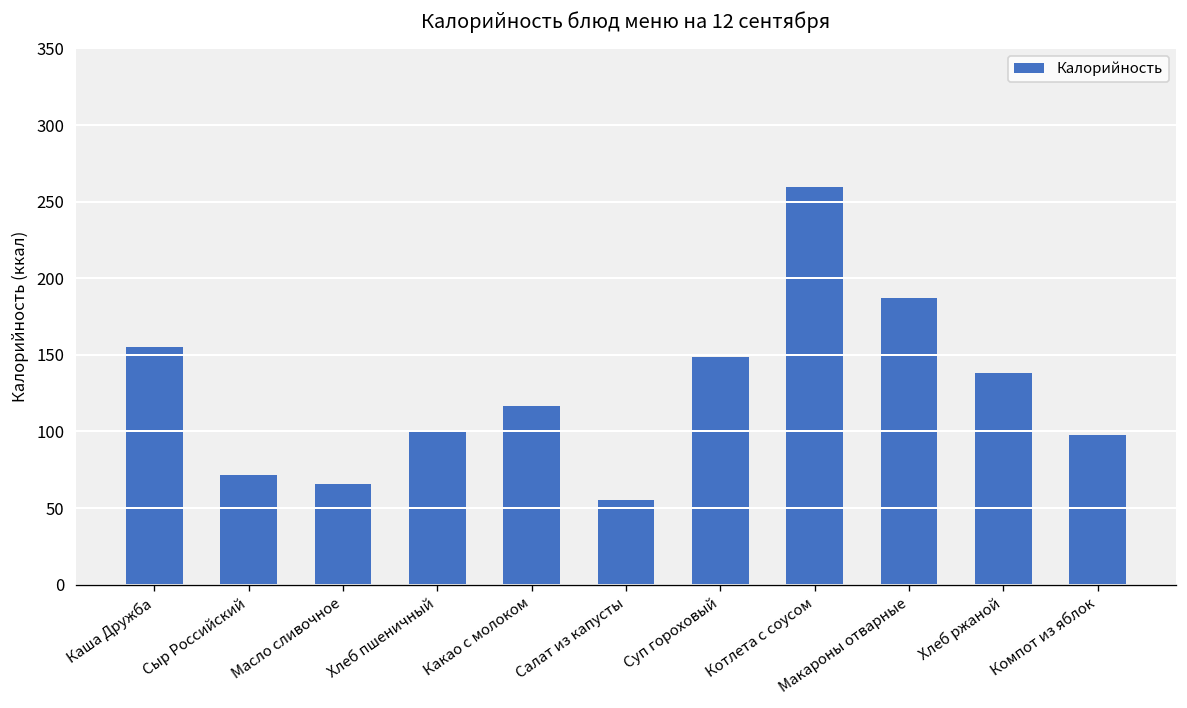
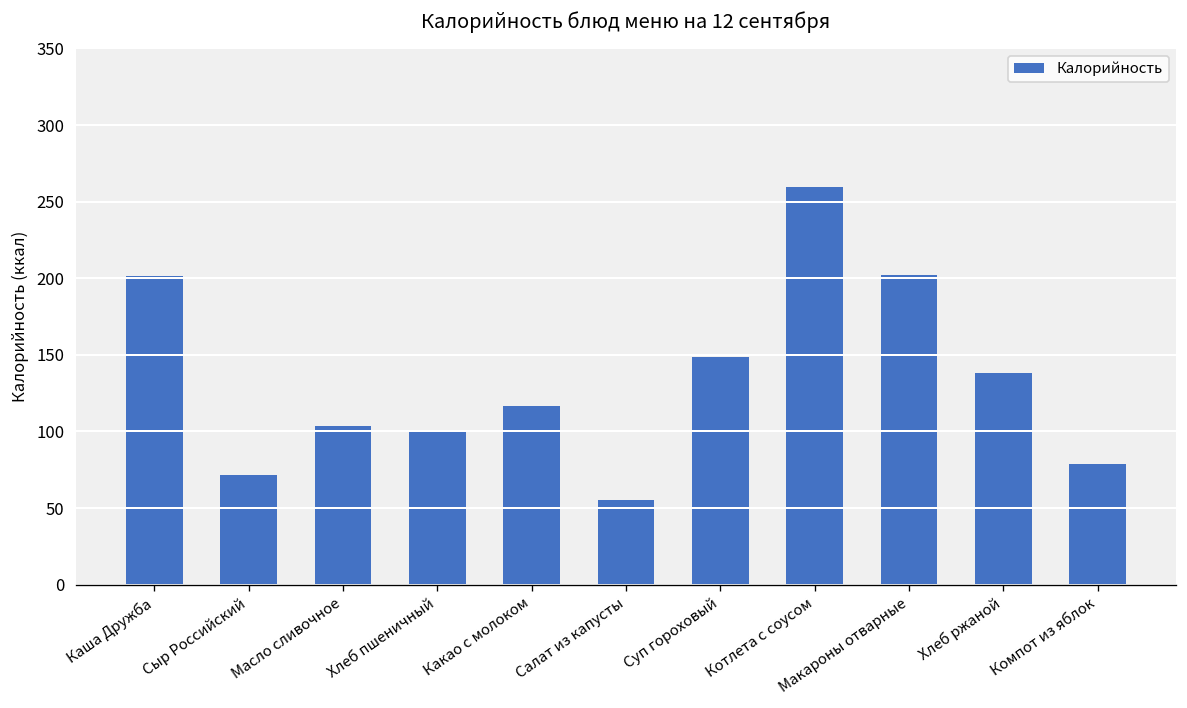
Каша Дружба: 155 -> 202
Масло сливочное: 66 -> 103
Макароны отварные: 187 -> 202
Компот из яблок: 98 -> 79
